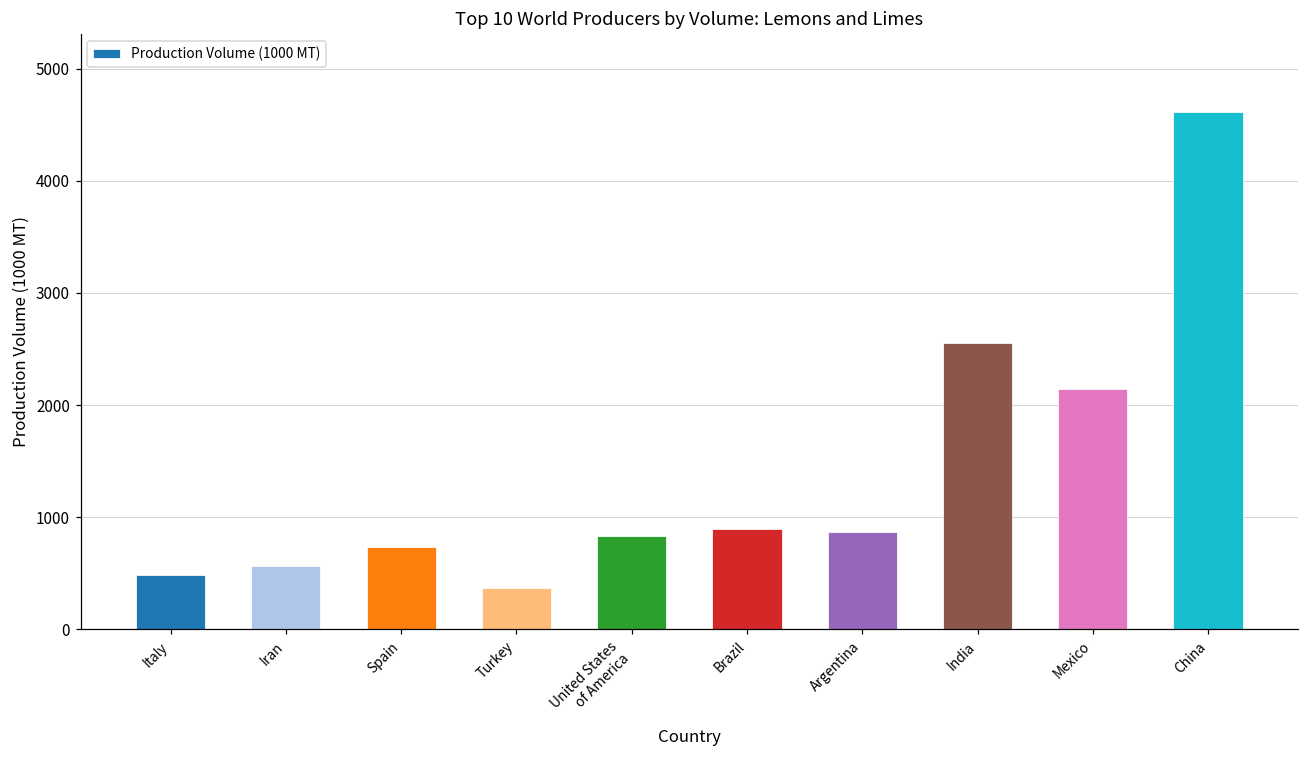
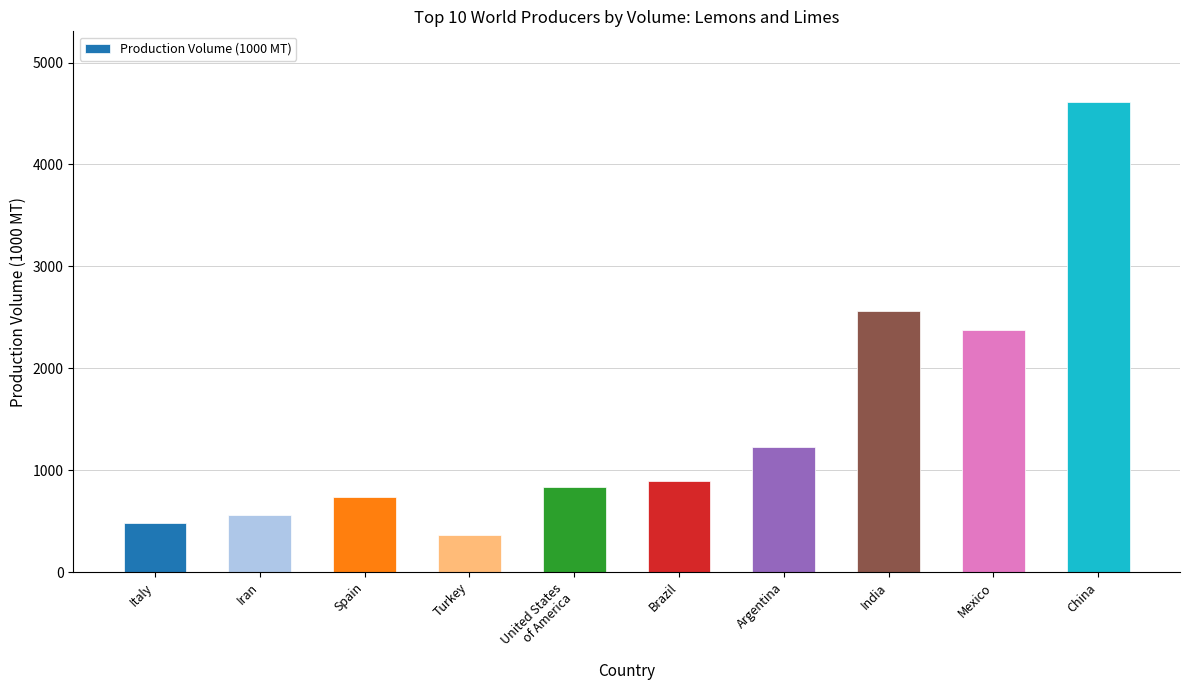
Argentina: 870 -> 1230
Mexico: 2150 -> 2370
